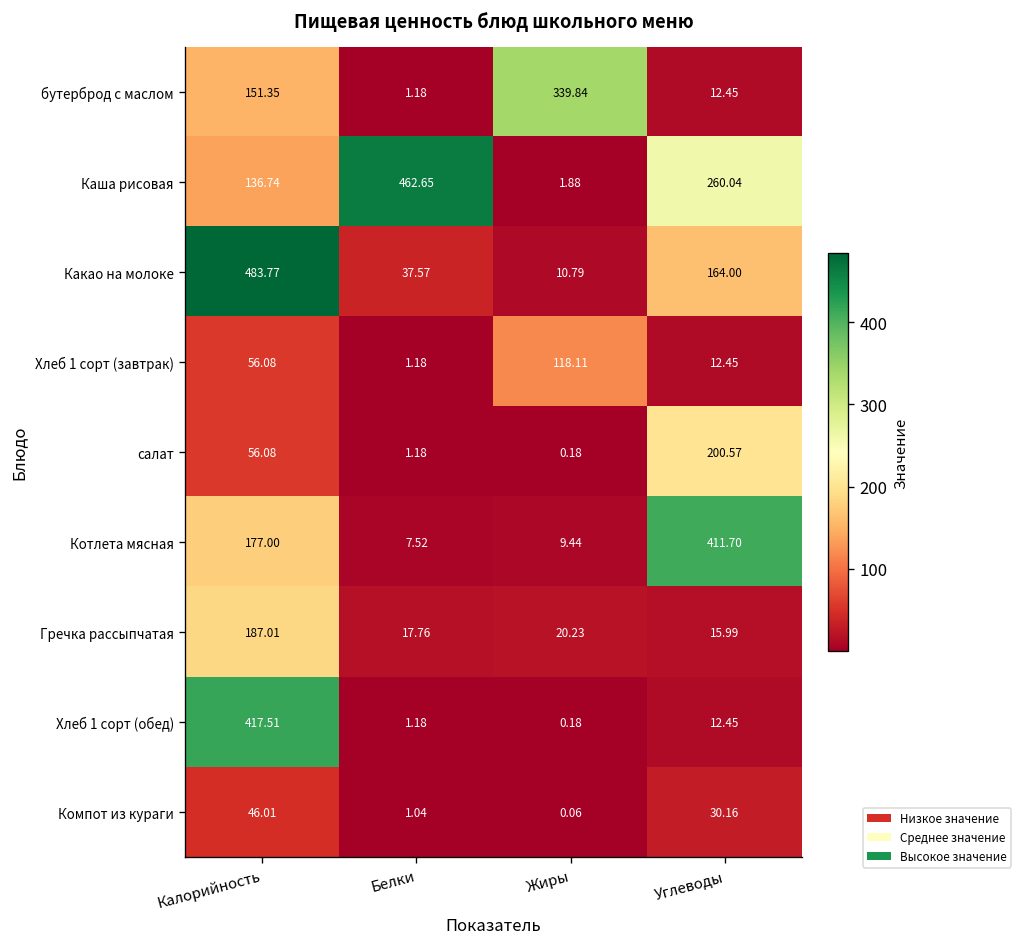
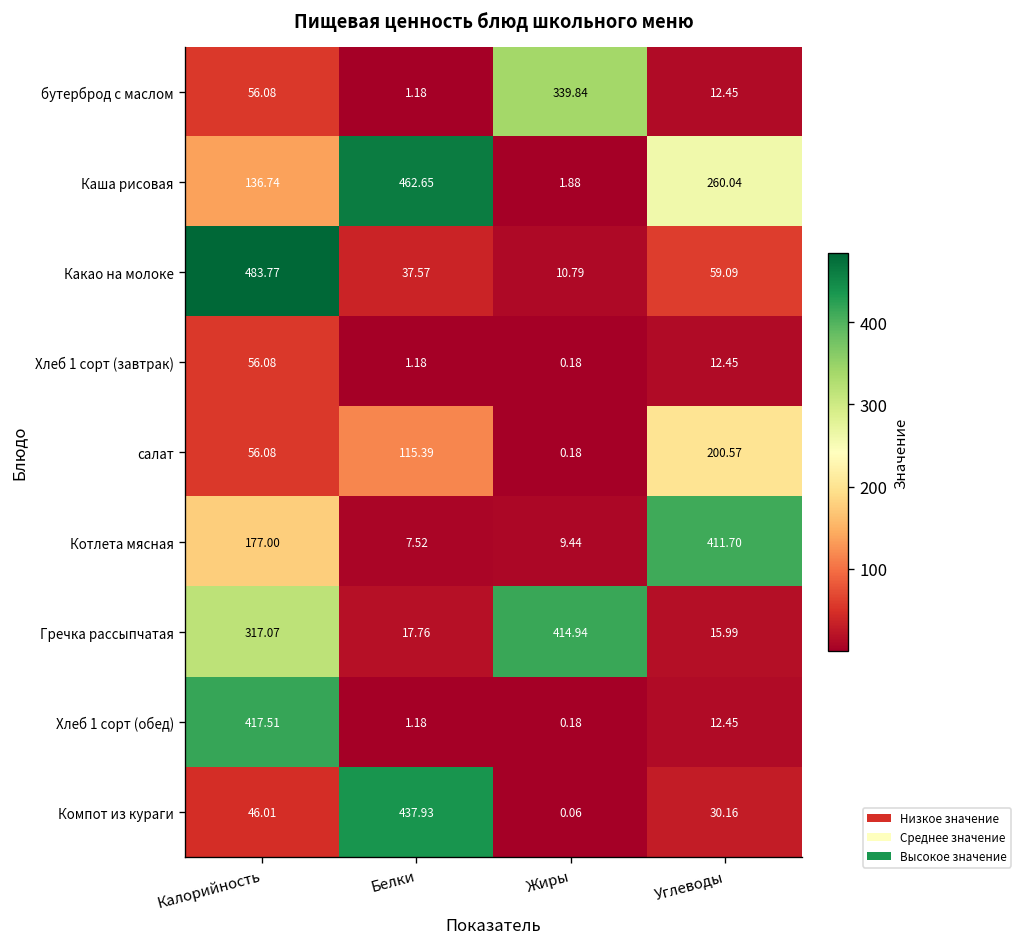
бутерброд с маслом, Калорийность: 151.35 -> 56.08
Какао на молоке, Углеводы: 164.00 -> 59.09
Хлеб 1 сорт (завтрак), Жиры: 118.11 -> 0.18
салат, Белки: 1.18 -> 115.39
Гречка рассыпчатая, Калорийность: 187.01 -> 317.07
Гречка рассыпчатая, Жиры: 20.23 -> 414.94
Компот из кураги, Белки: 1.04 -> 437.93
